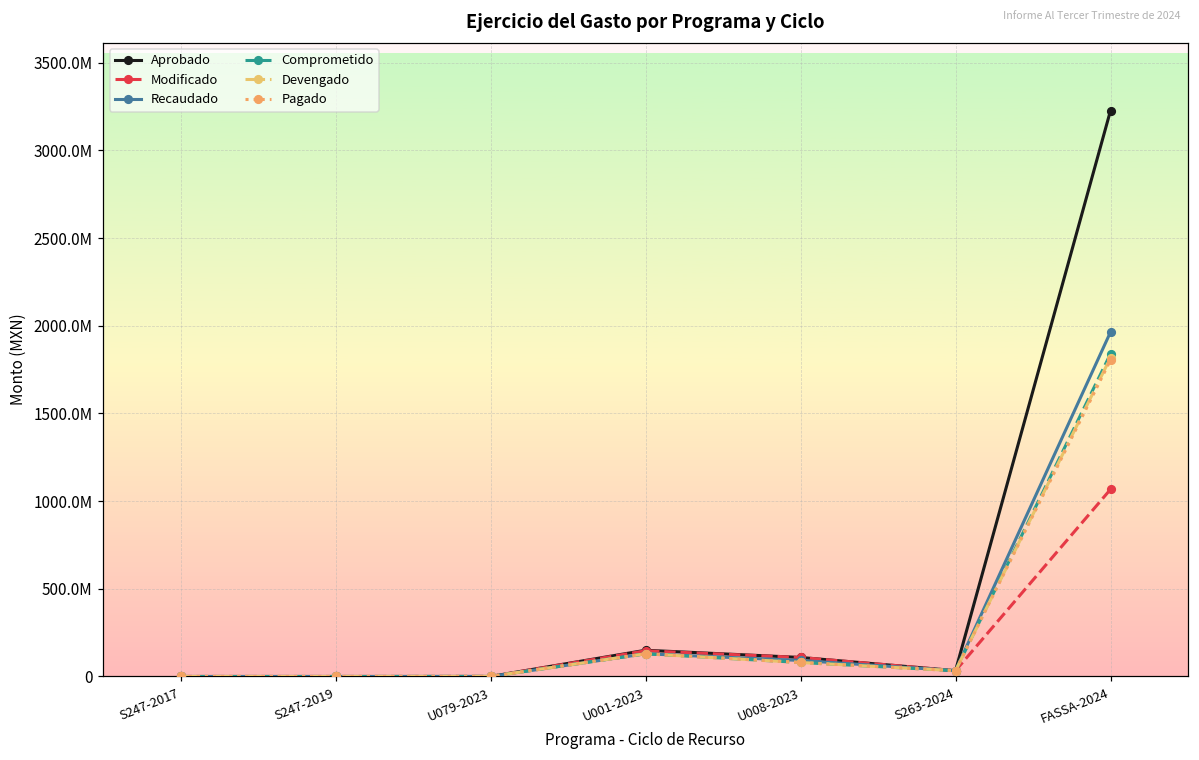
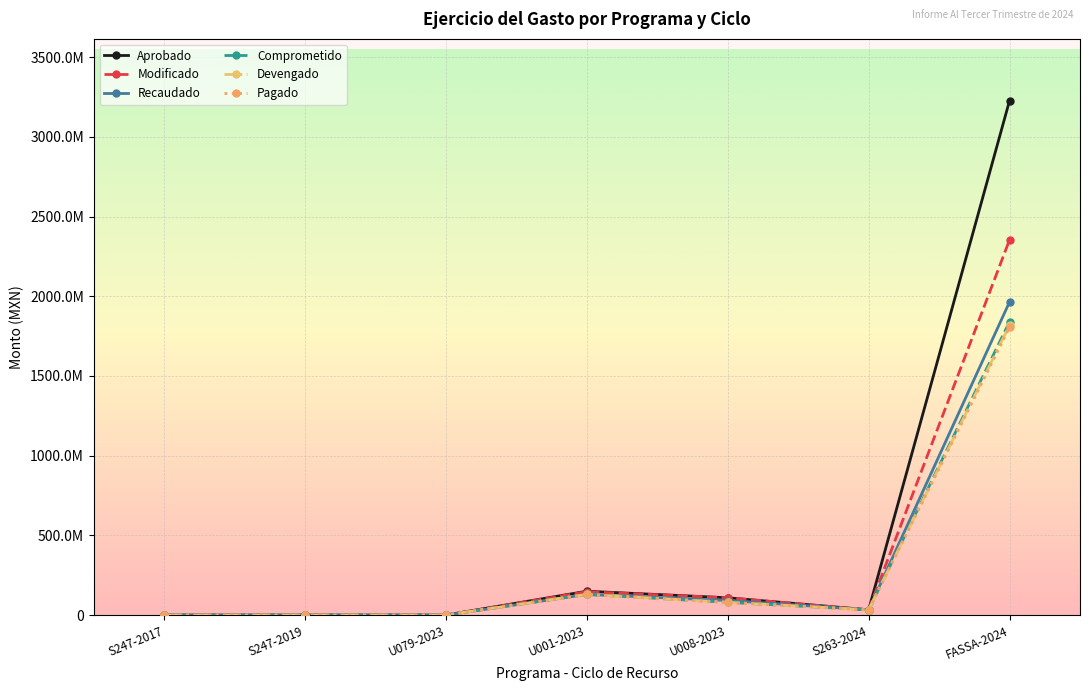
Modificado, FASSA-2024: 1070000000 -> 2350000000
